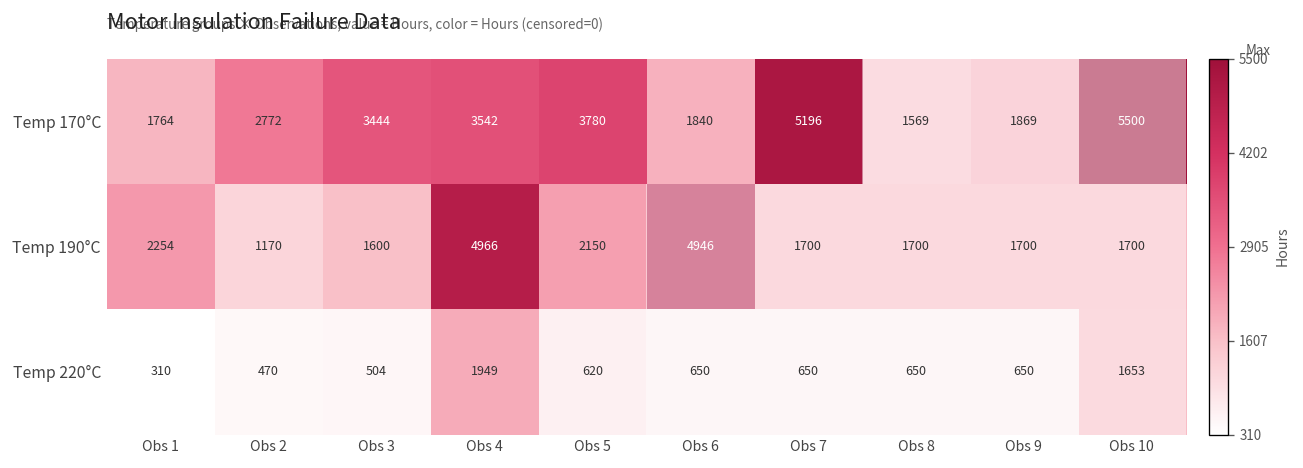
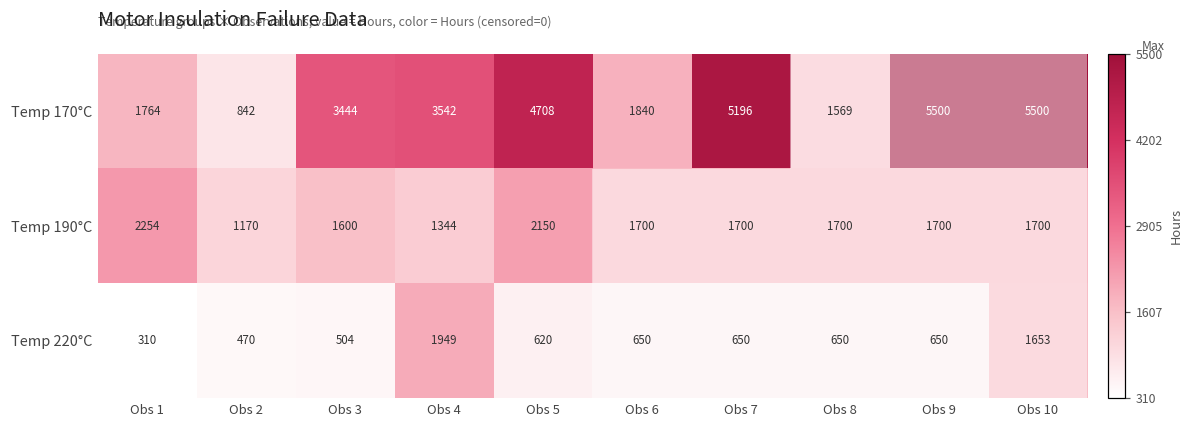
Temp 170°C, Obs 2: 2772 -> 842
Temp 170°C, Obs 5: 3780 -> 4708
Temp 170°C, Obs 9: 1869 -> 5500
Temp 190°C, Obs 4: 4966 -> 1344
Temp 190°C, Obs 6: 4946 -> 1700
